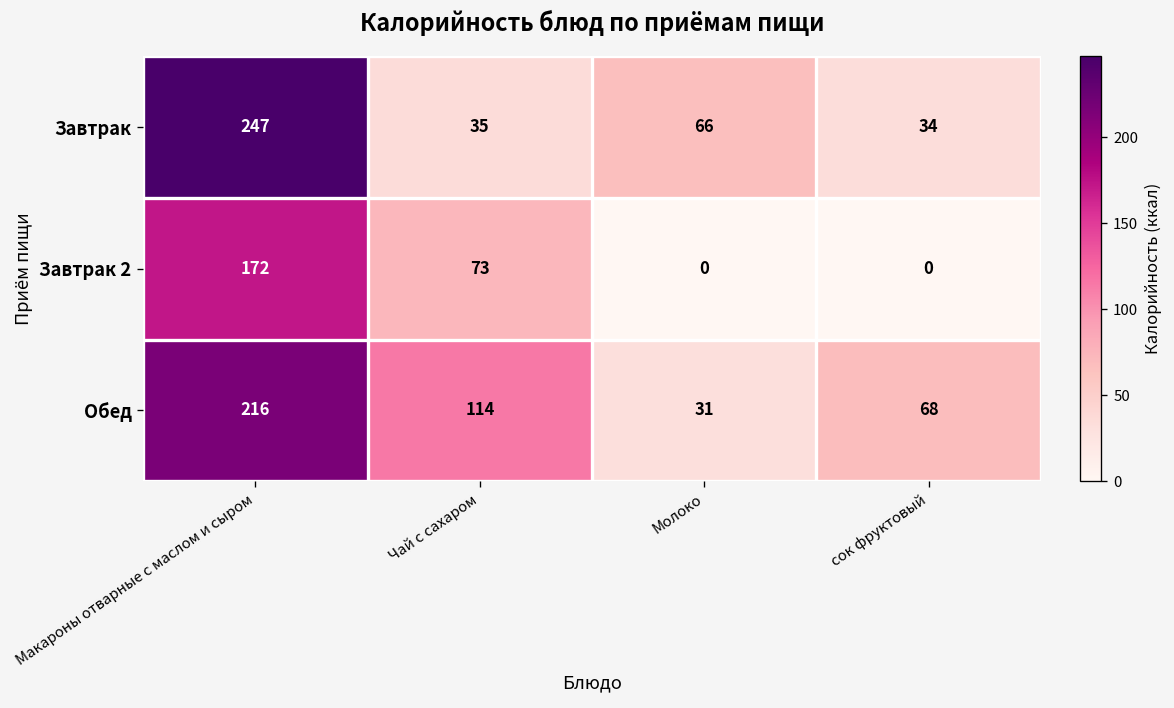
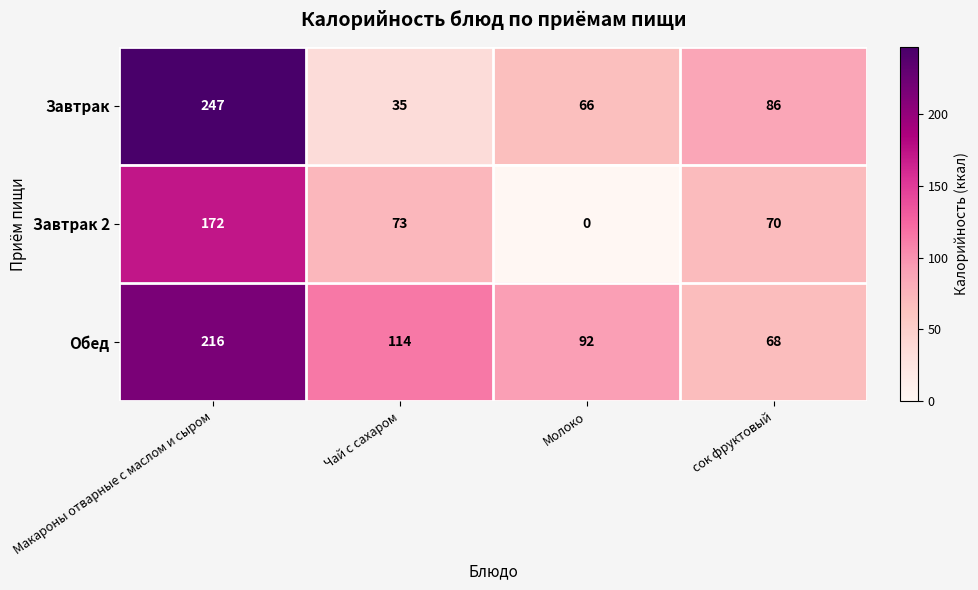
Завтрак, сок фруктовый: 34 -> 86
Завтрак 2, сок фруктовый: 0 -> 70
Обед, Молоко: 31 -> 92
